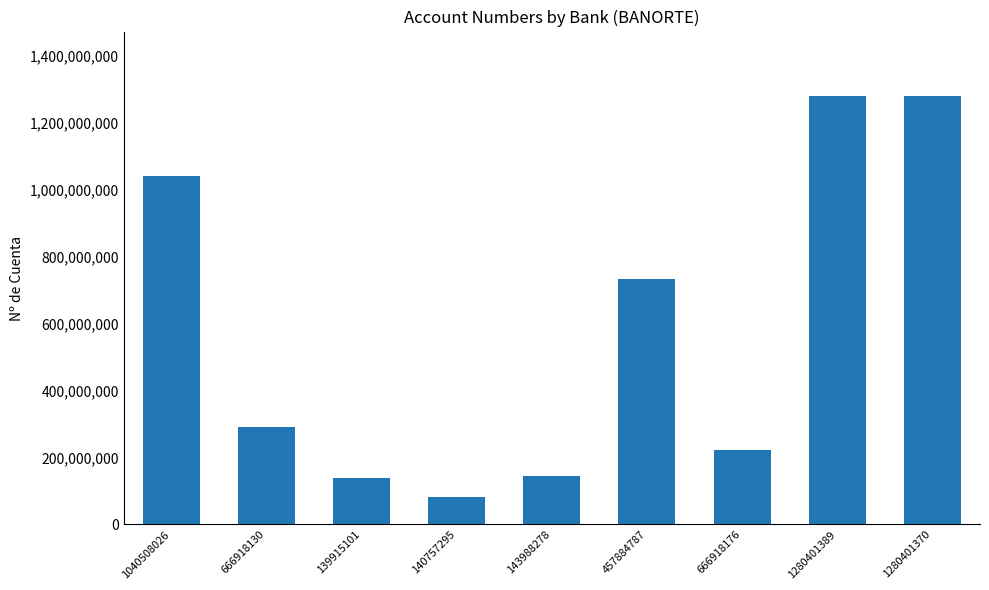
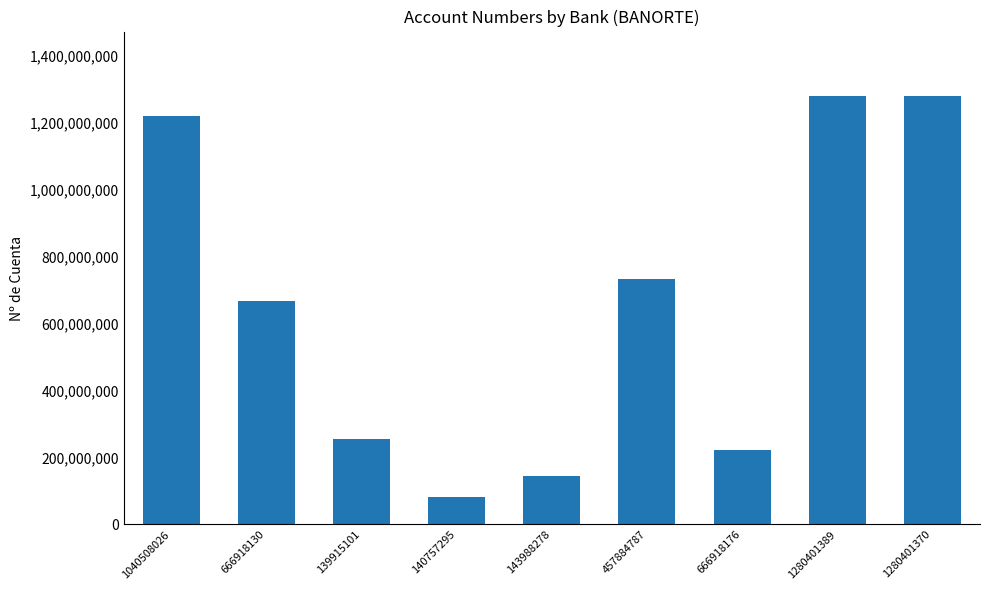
1040508026: 1,040,000,000 -> 1,220,000,000
666918130: 290,000,000 -> 670,000,000
139915101: 140,000,000 -> 260,000,000
